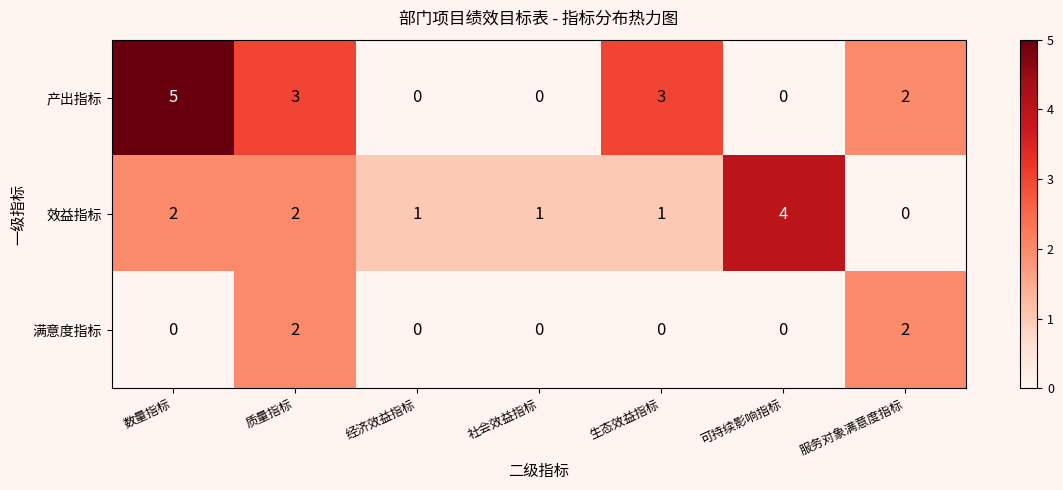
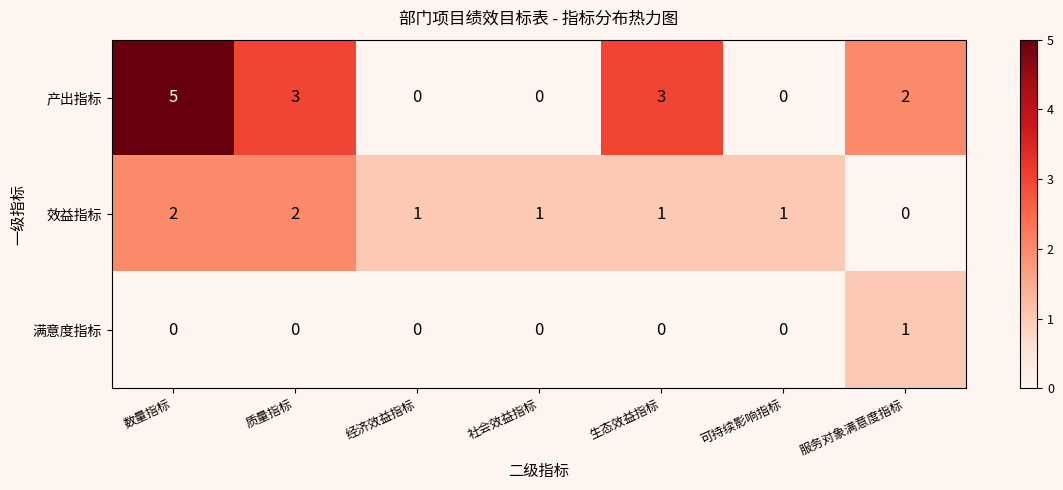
效益指标, 可持续影响指标: 4 -> 1
满意度指标, 质量指标: 2 -> 0
满意度指标, 服务对象满意度指标: 2 -> 1
